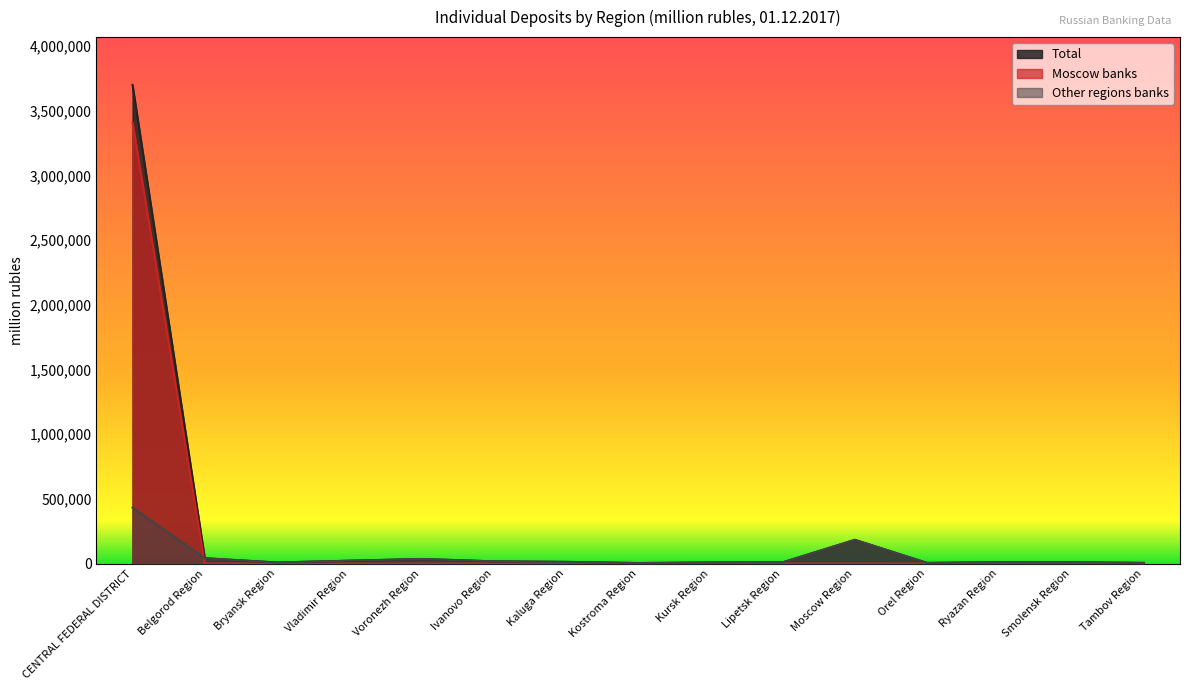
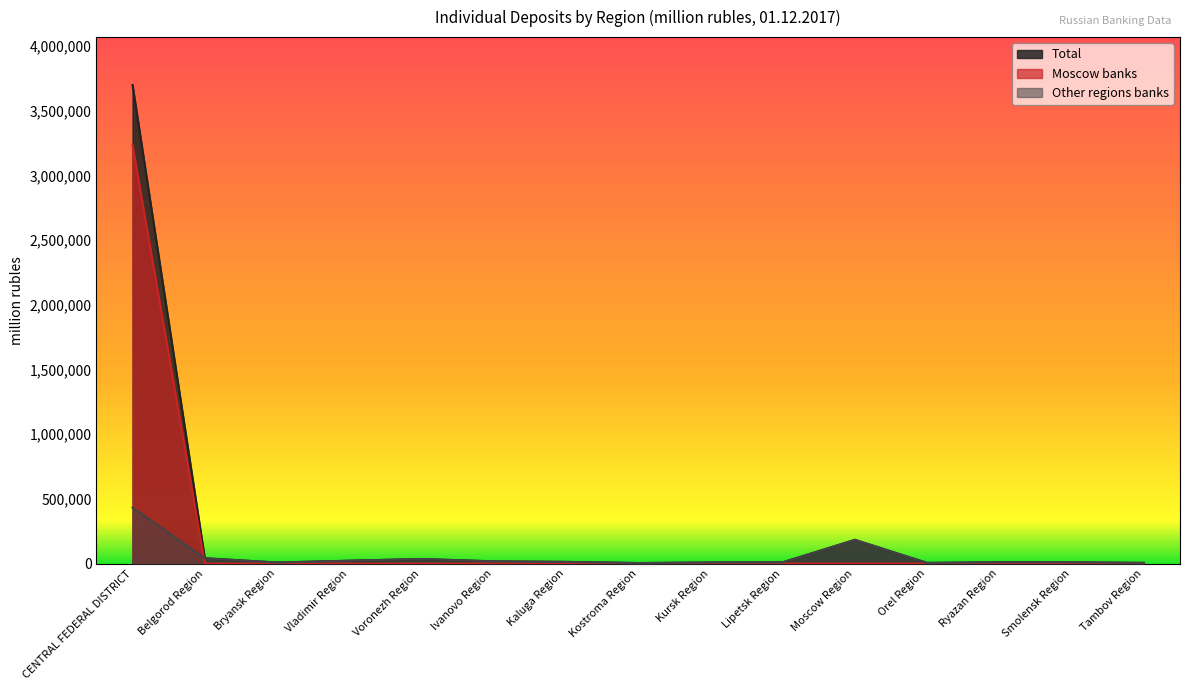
Moscow banks, CENTRAL FEDERAL DISTRICT: 3,410,000 -> 3,230,000
